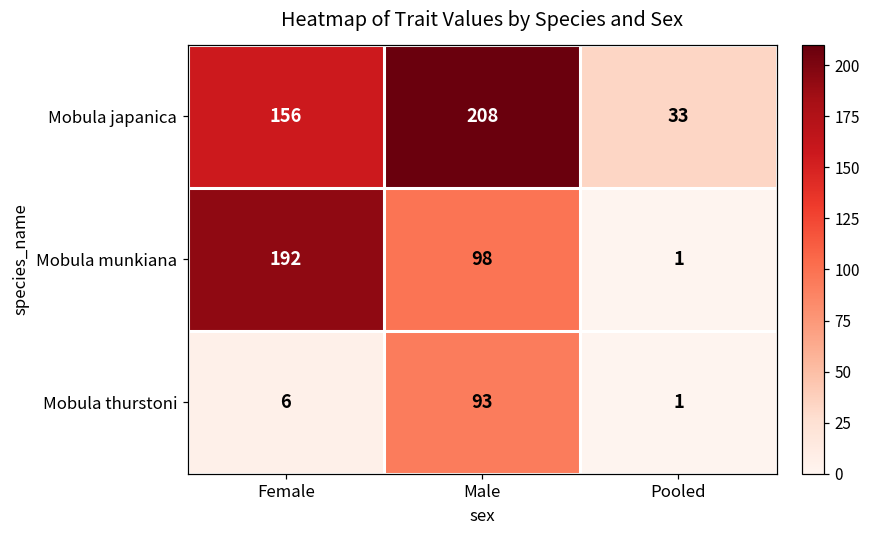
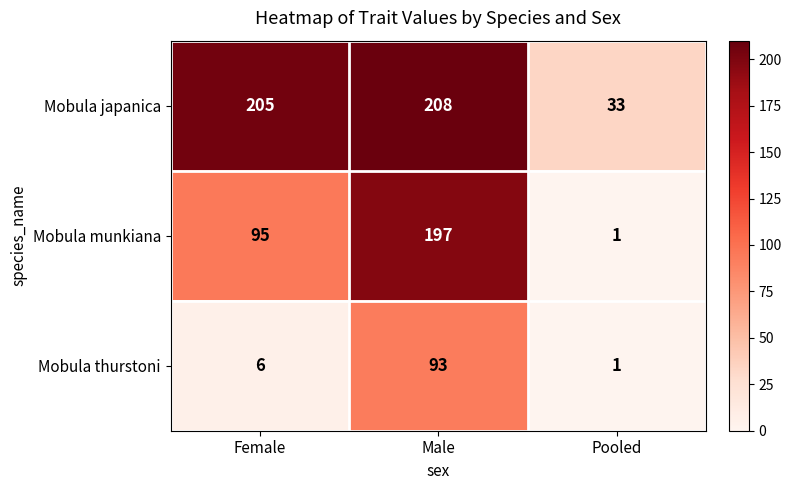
Mobula japanica, Female: 156 -> 205
Mobula munkiana, Female: 192 -> 95
Mobula munkiana, Male: 98 -> 197
